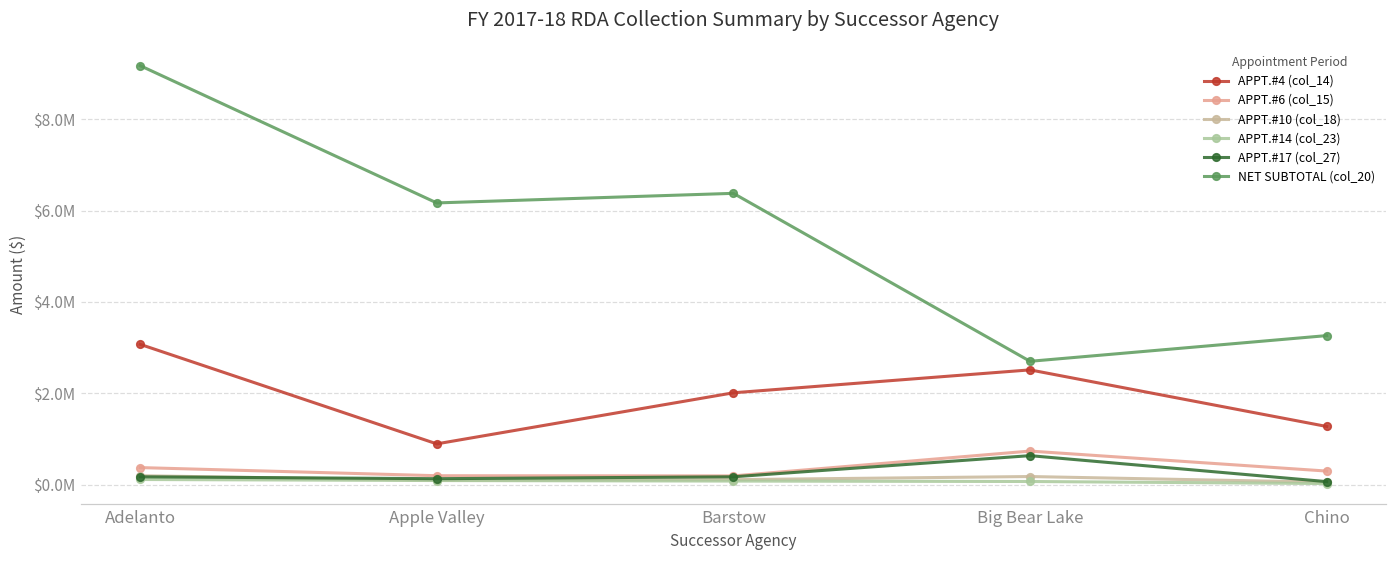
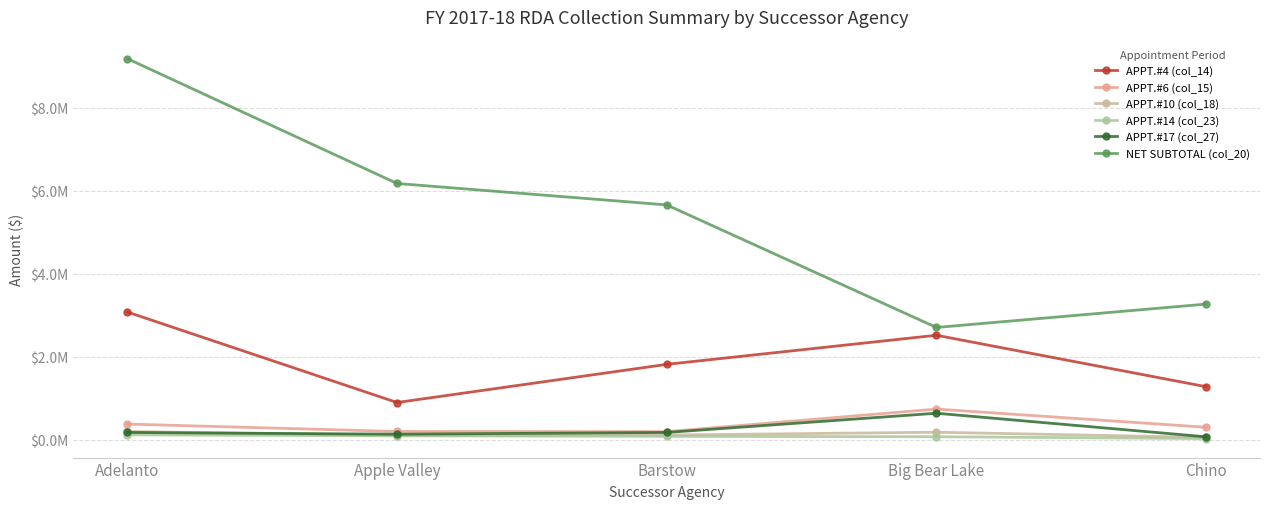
APPT.#4 (col_14), Barstow: $2000000 -> $1800000
NET SUBTOTAL (col_20), Barstow: $6400000 -> $5700000
